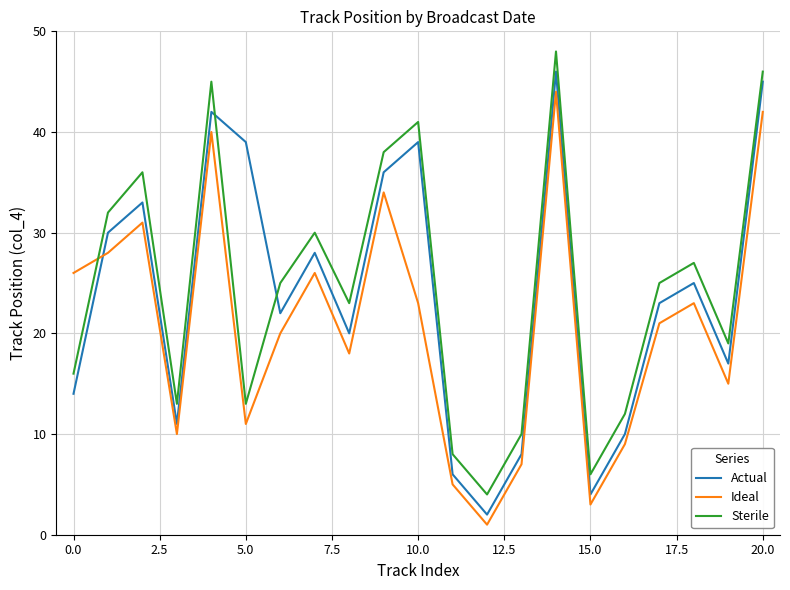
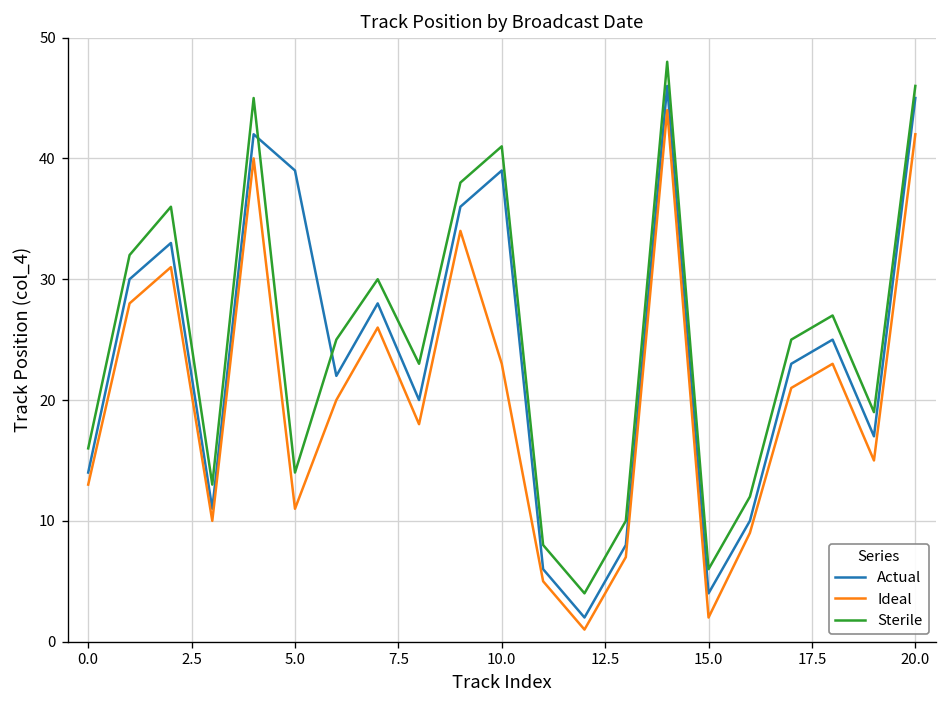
Ideal, 0.0: 26 -> 13
Sterile, 5.0: 13 -> 14
Ideal, 15.0: 3 -> 2
